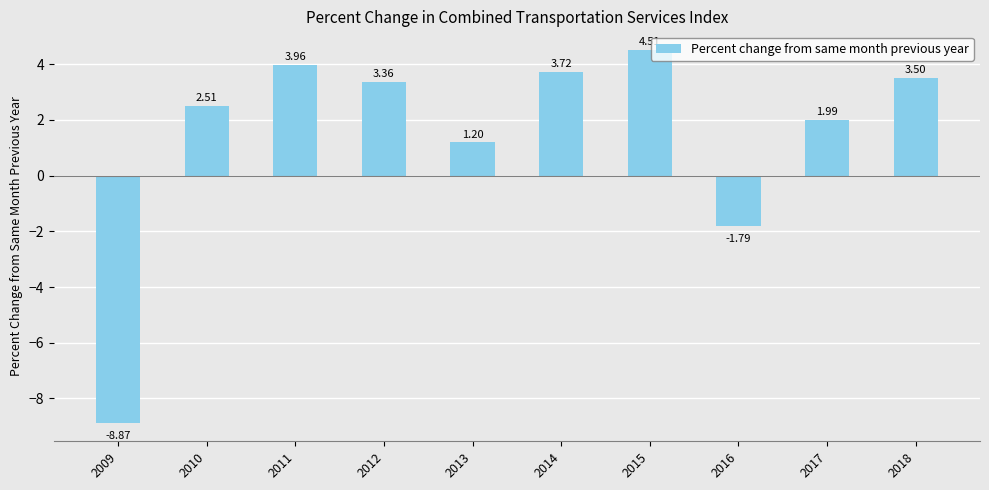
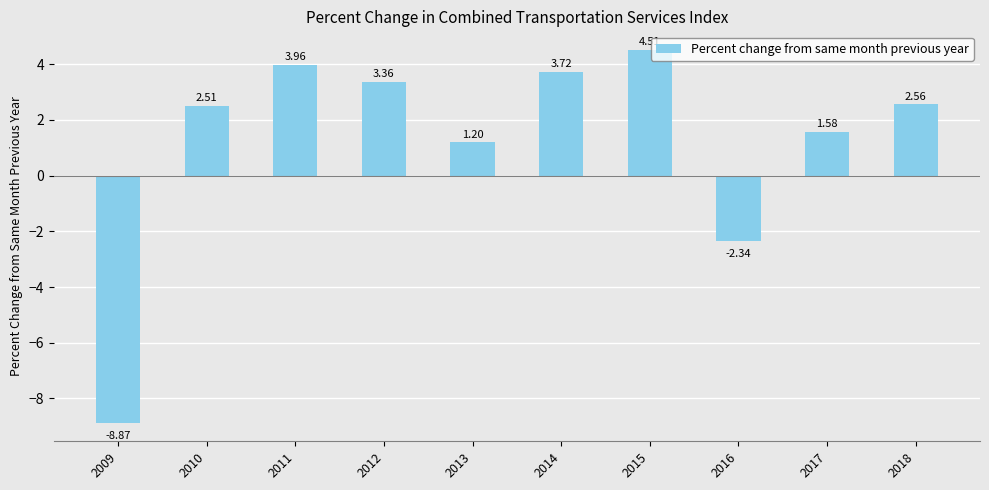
2016: -1.79 -> -2.34
2017: 1.99 -> 1.58
2018: 3.50 -> 2.56
